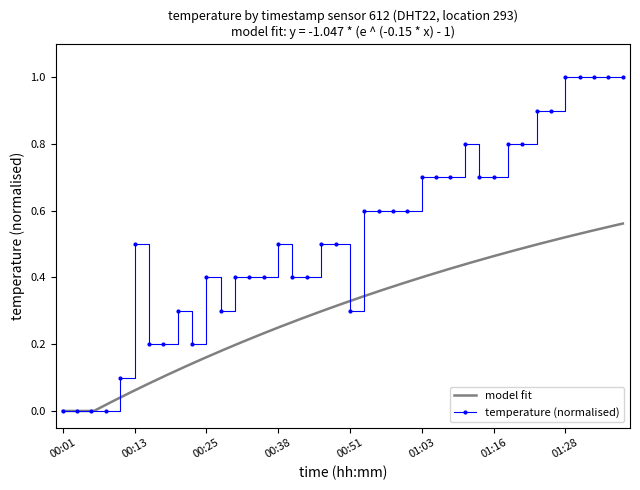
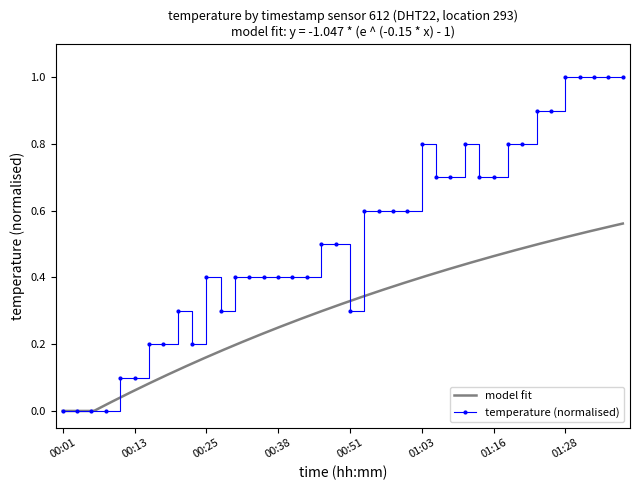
temperature (normalised), 00:13: 0.50 -> 0.10
temperature (normalised), 00:38: 0.50 -> 0.40
temperature (normalised), 01:03: 0.70 -> 0.80
